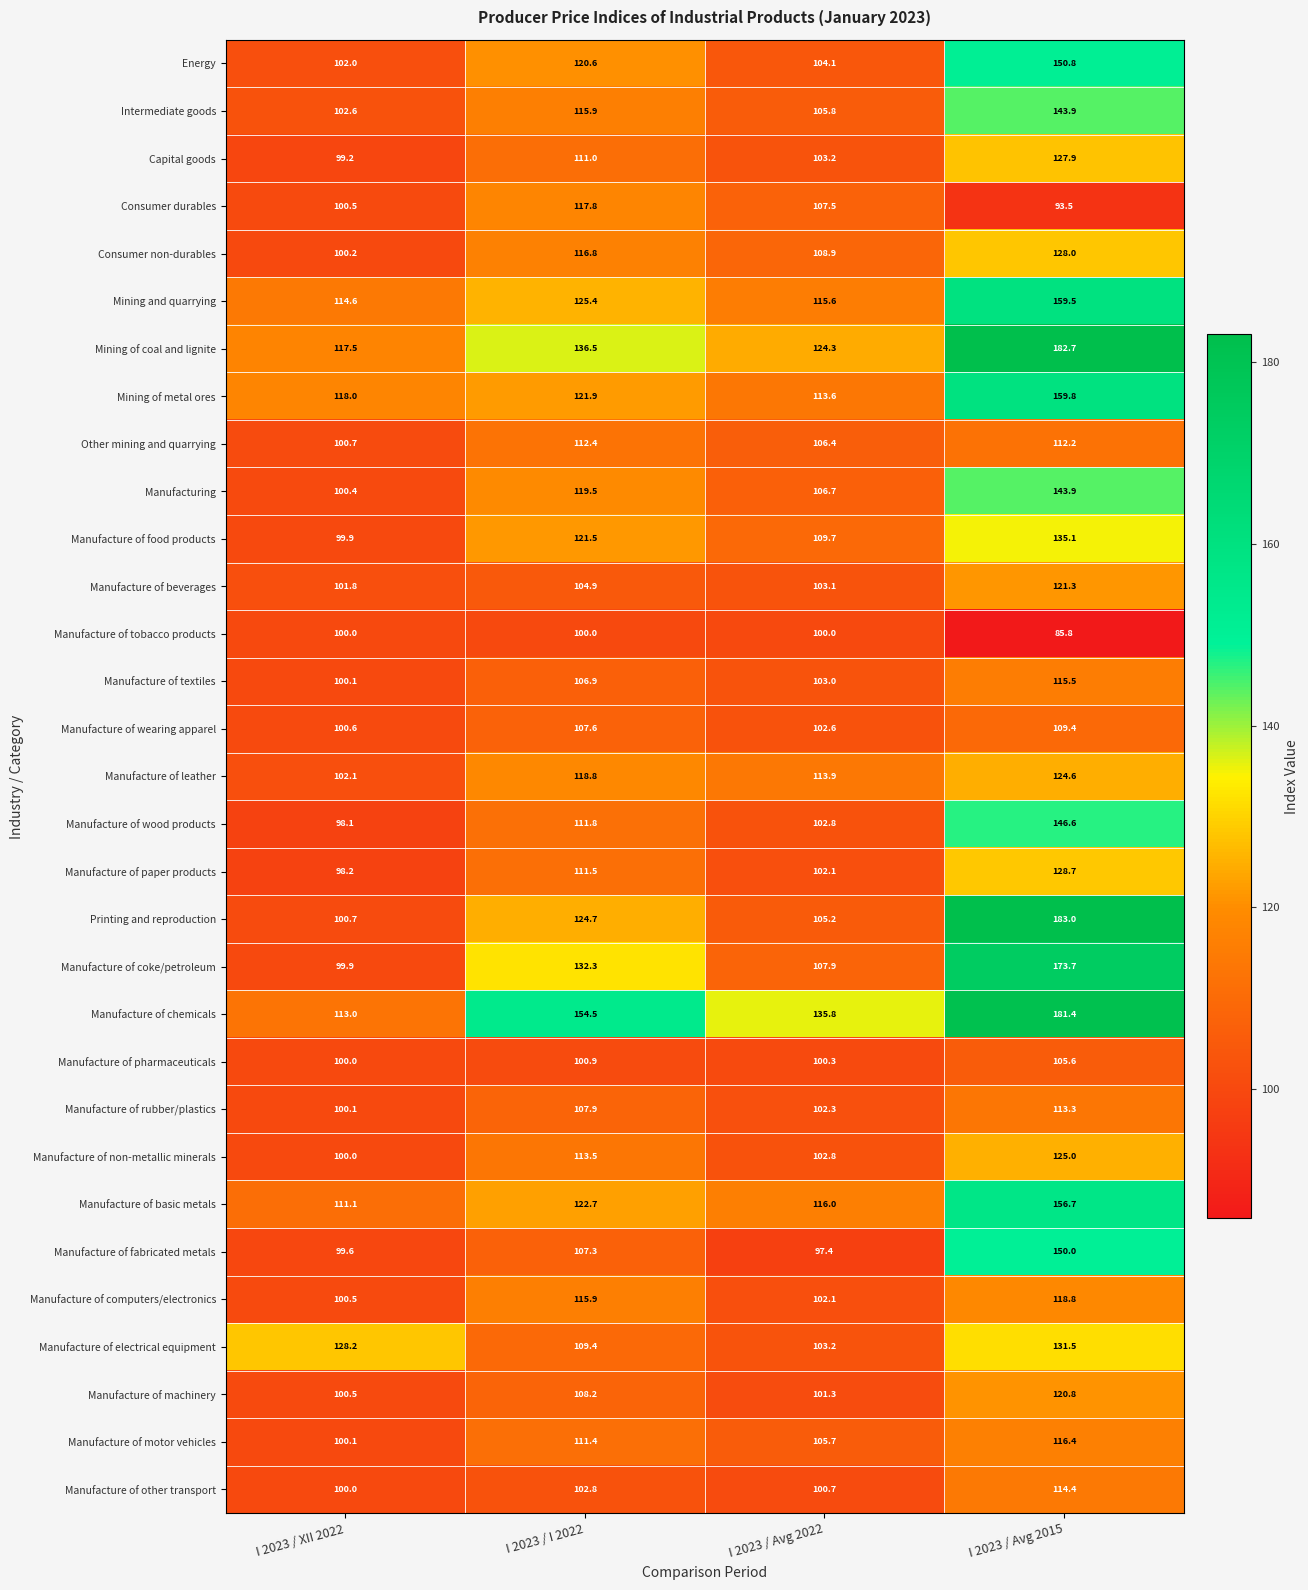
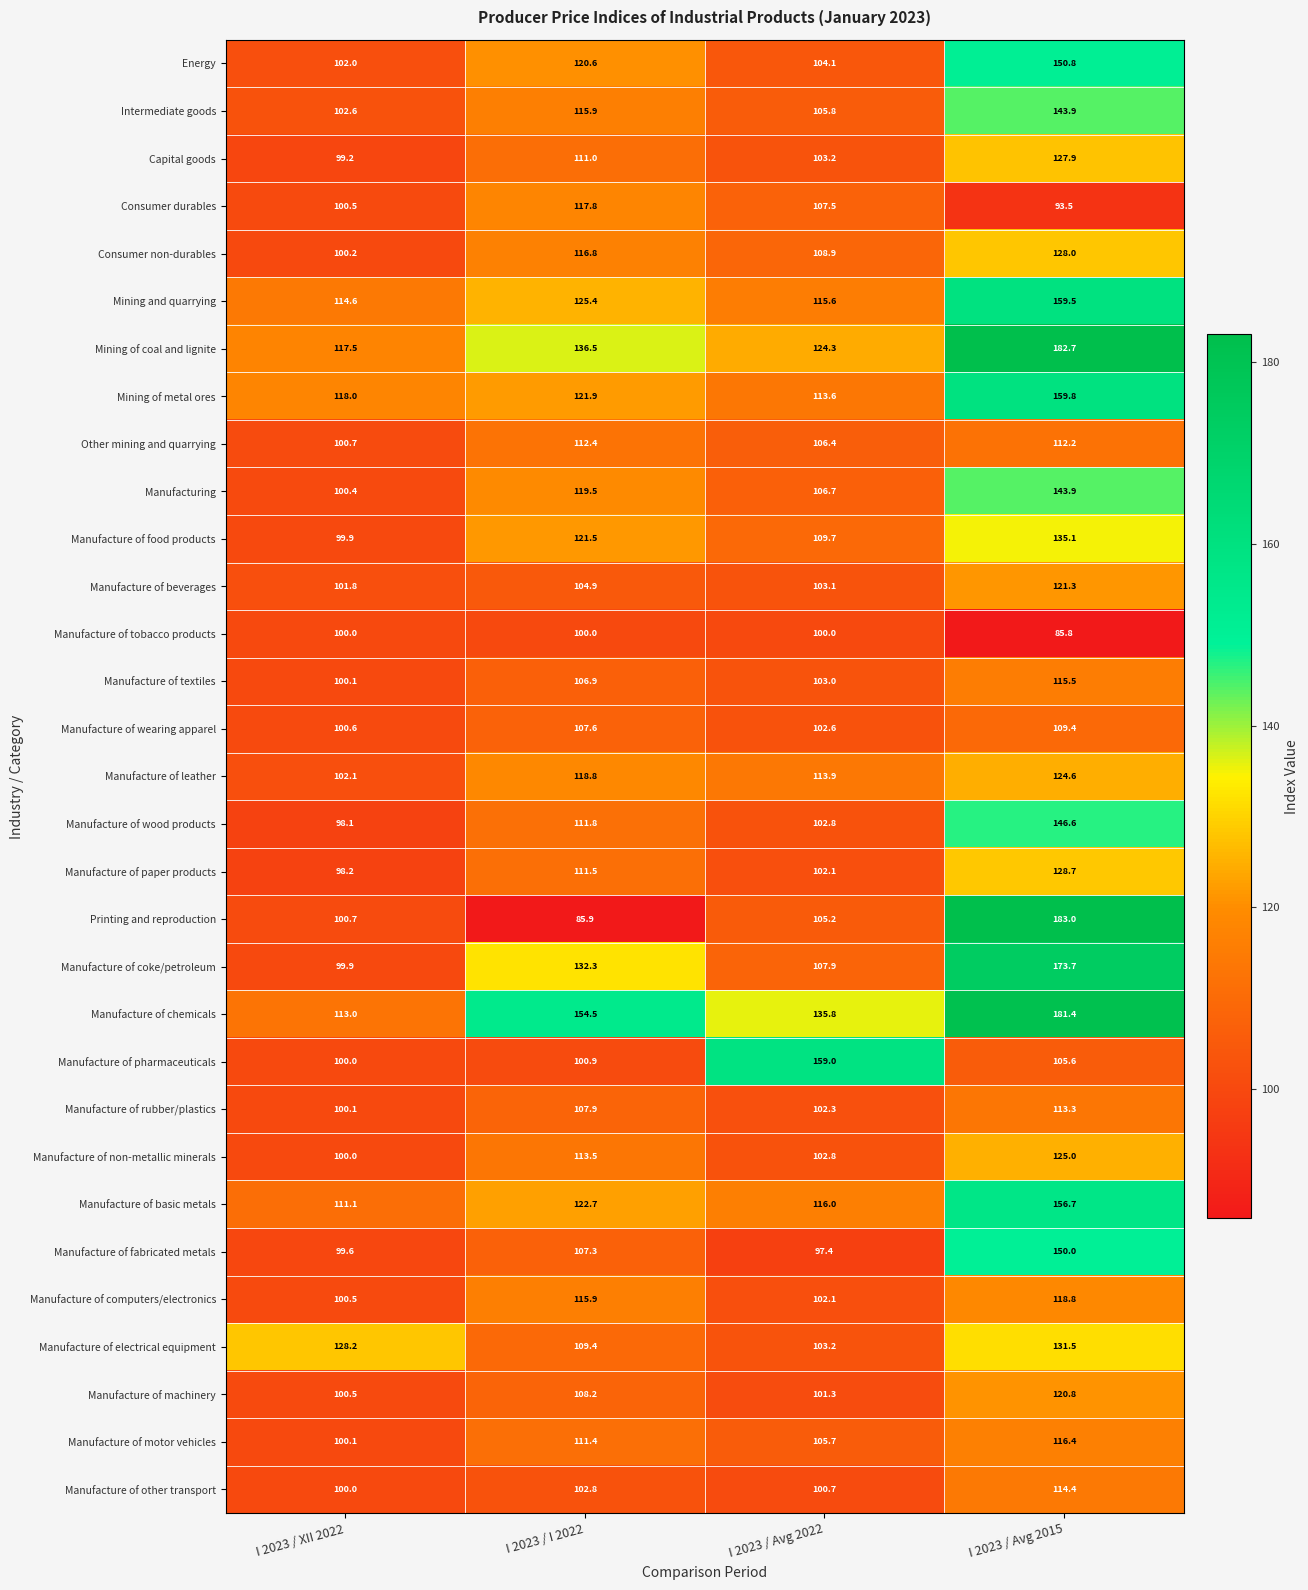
Printing and reproduction, I 2023 / I 2022: 124.7 -> 85.9
Manufacture of pharmaceuticals, I 2023 / Avg 2022: 100.3 -> 159.0
